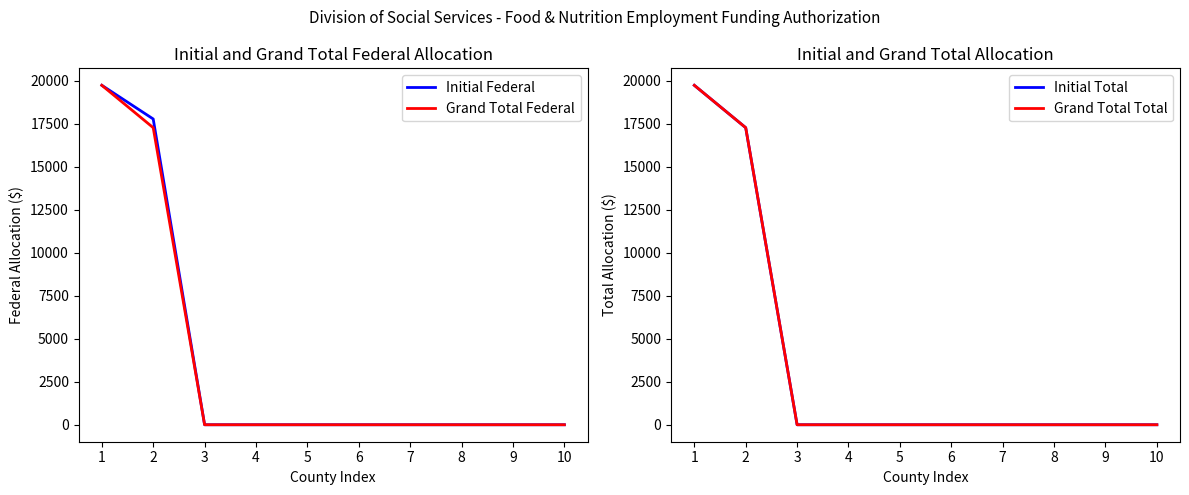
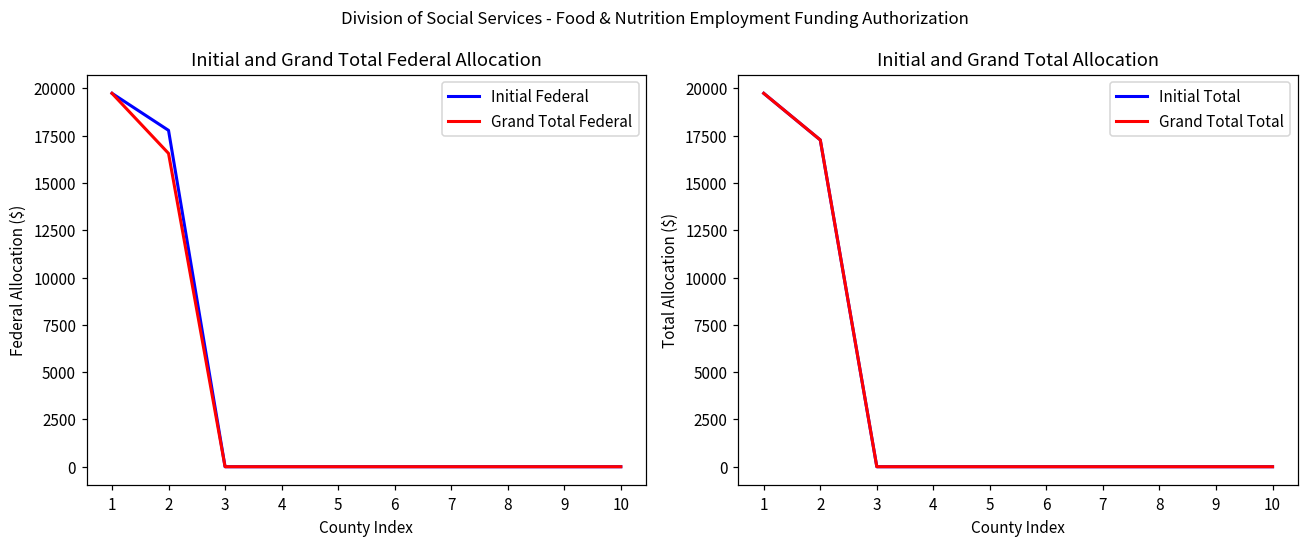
Initial and Grand Total Federal Allocation, Grand Total Federal, 2: 17300 -> 16600
